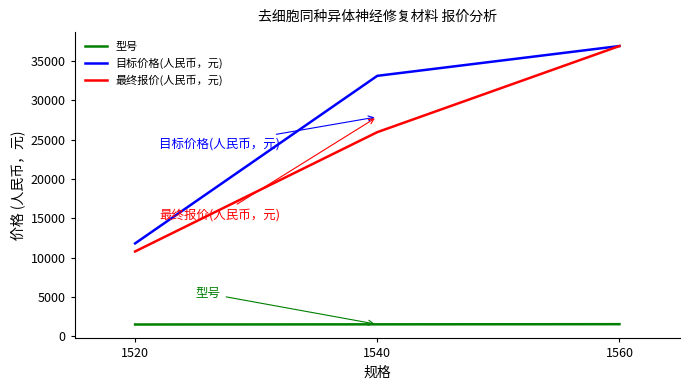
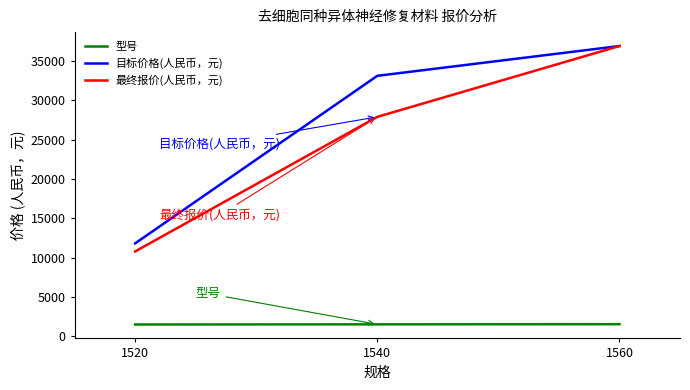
最终报价(人民币，元), 1540: 26000 -> 28000
